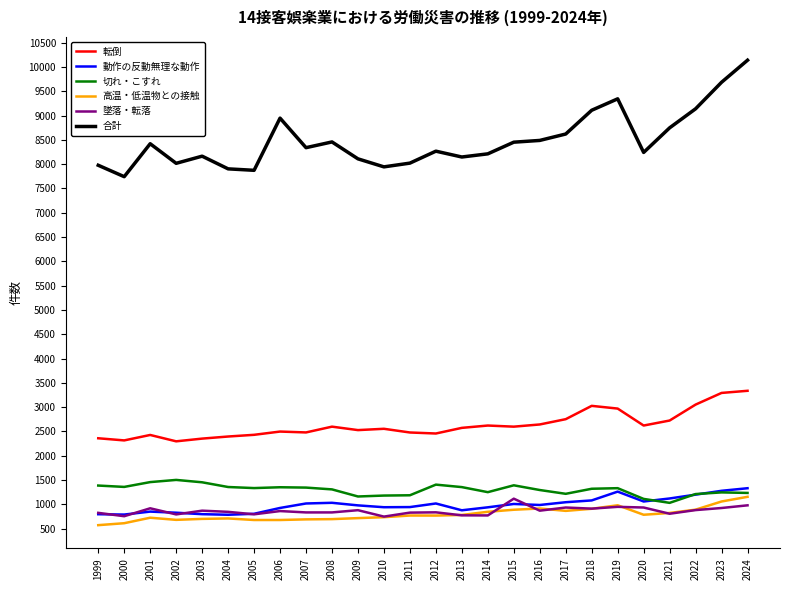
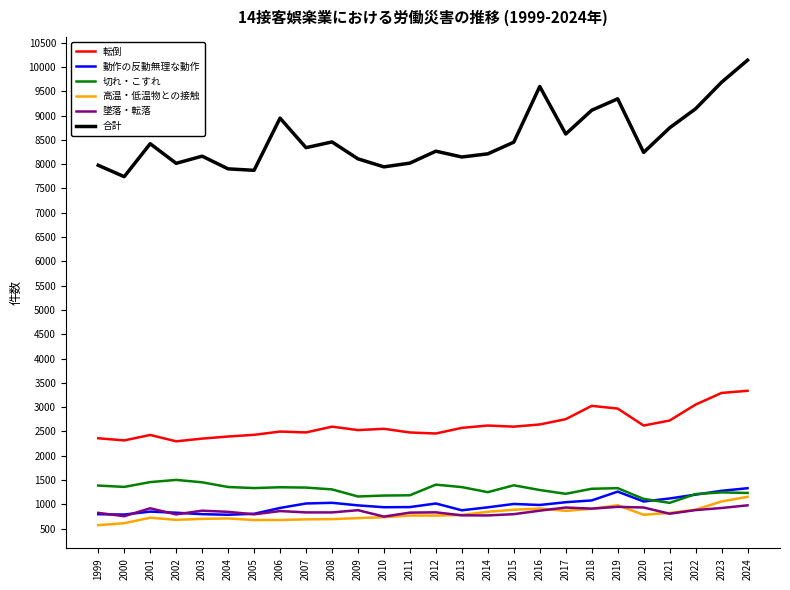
墜落・転落, 2015: 1100 -> 800
合計, 2016: 8500 -> 9600
